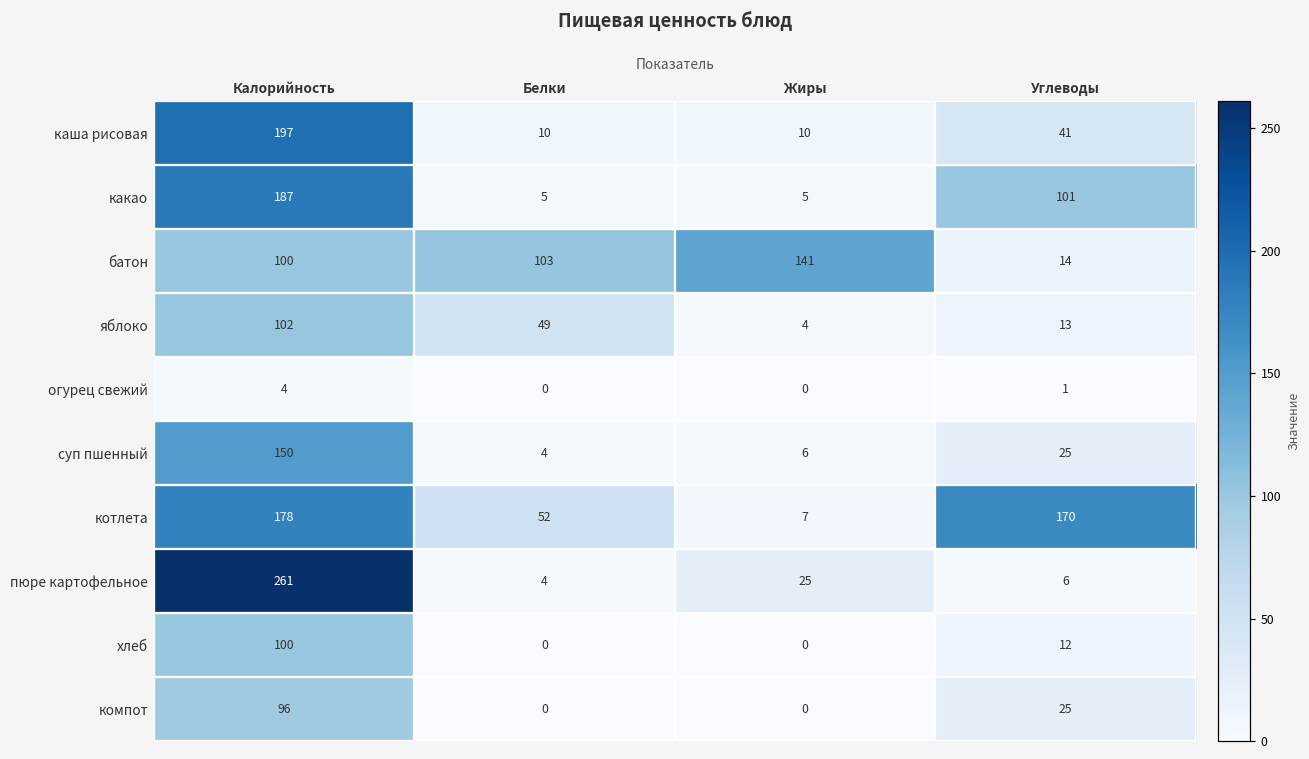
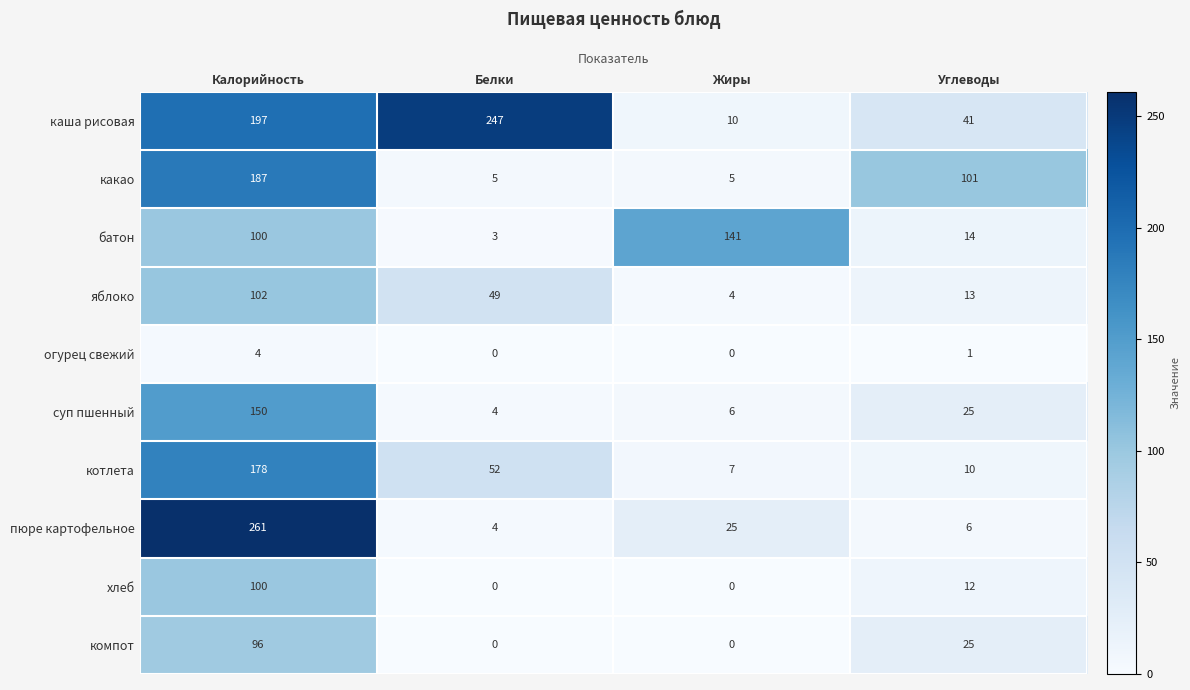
каша рисовая, Белки: 10 -> 247
батон, Белки: 103 -> 3
котлета, Углеводы: 170 -> 10
